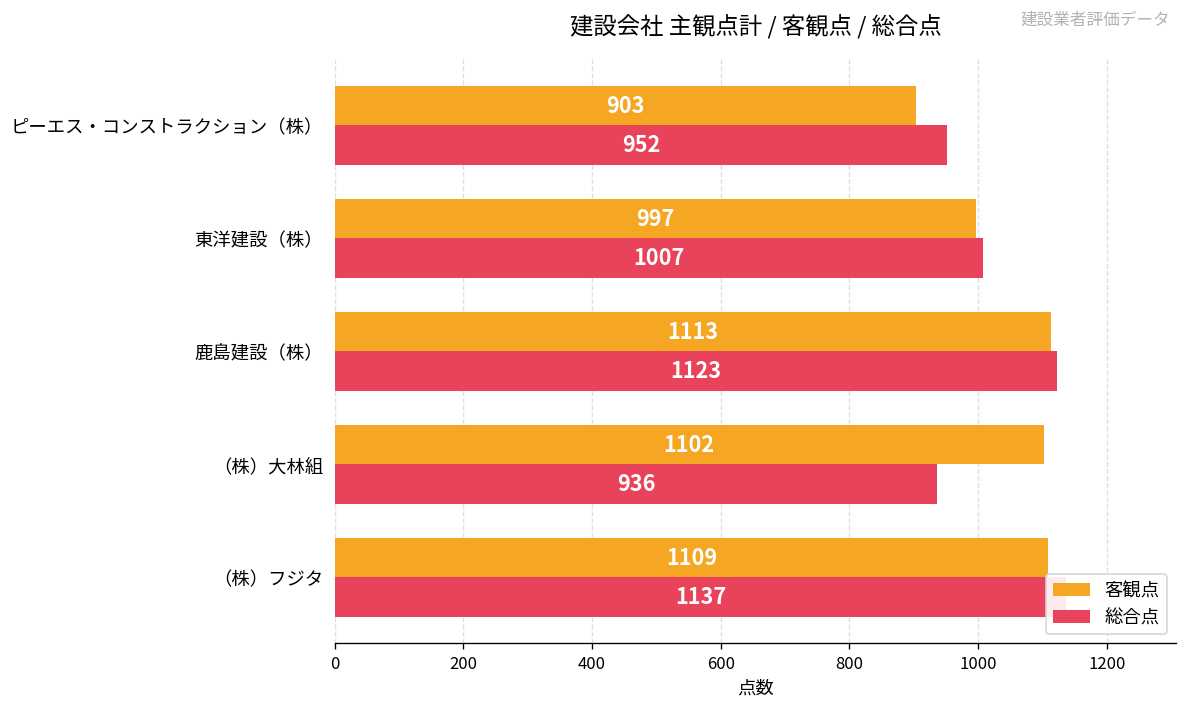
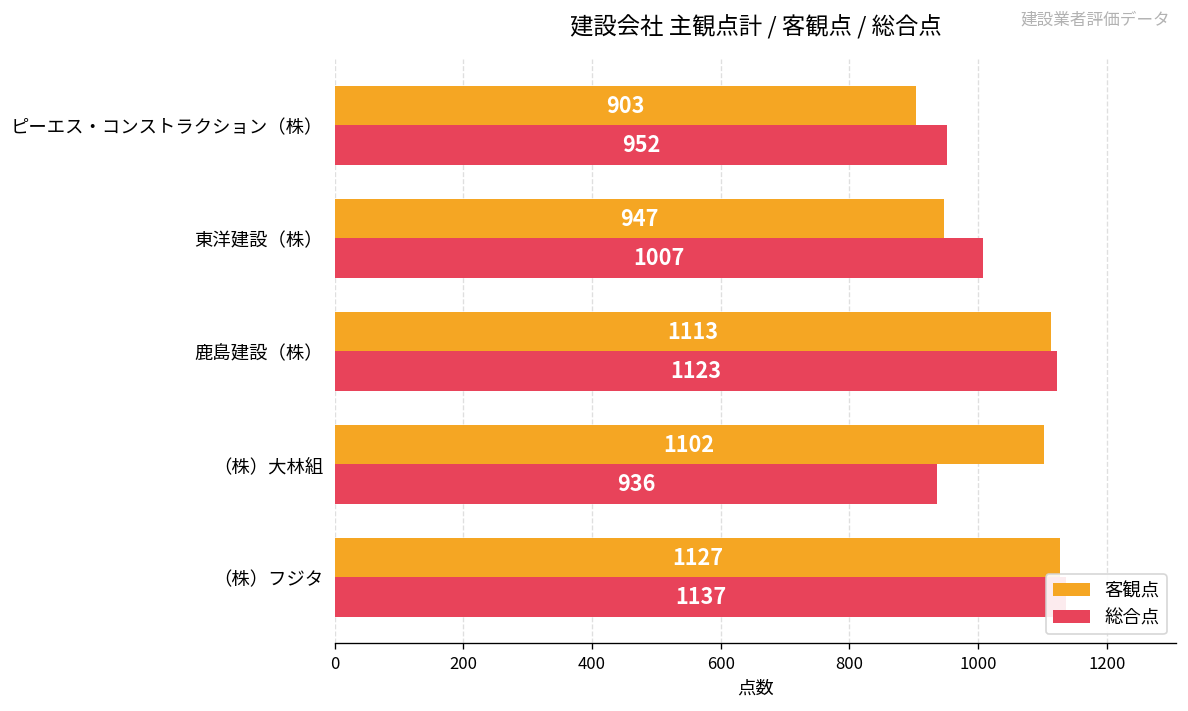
客観点, 東洋建設（株）: 997 -> 947
客観点, （株）フジタ: 1109 -> 1127
